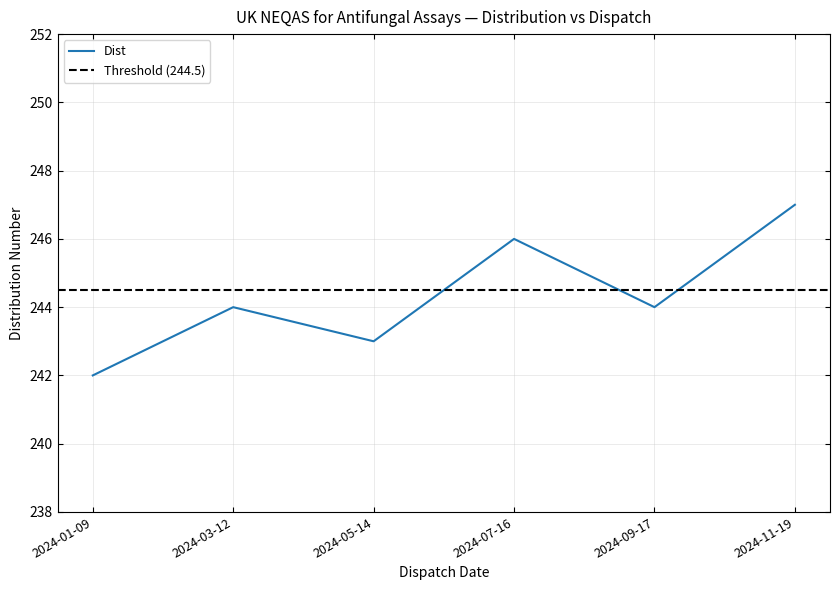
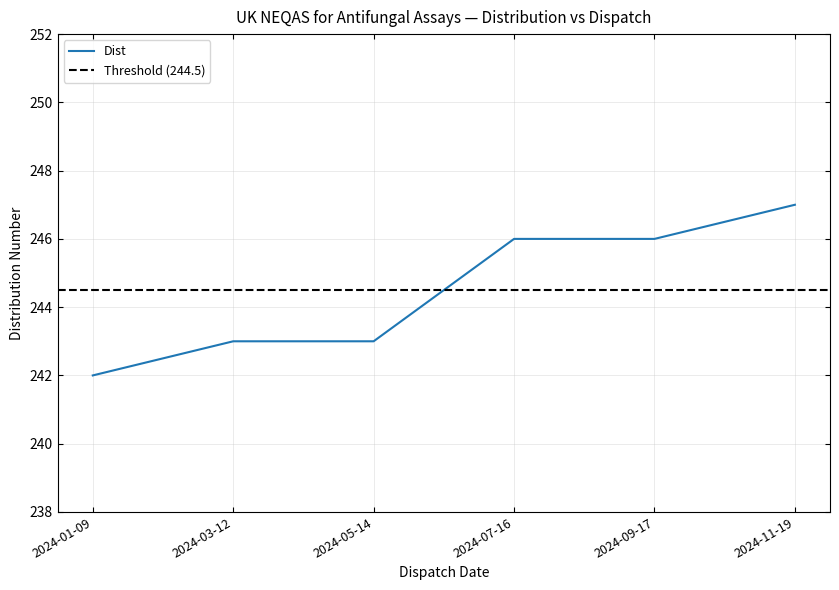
2024-03-12: 244 -> 243
2024-09-17: 244 -> 246
